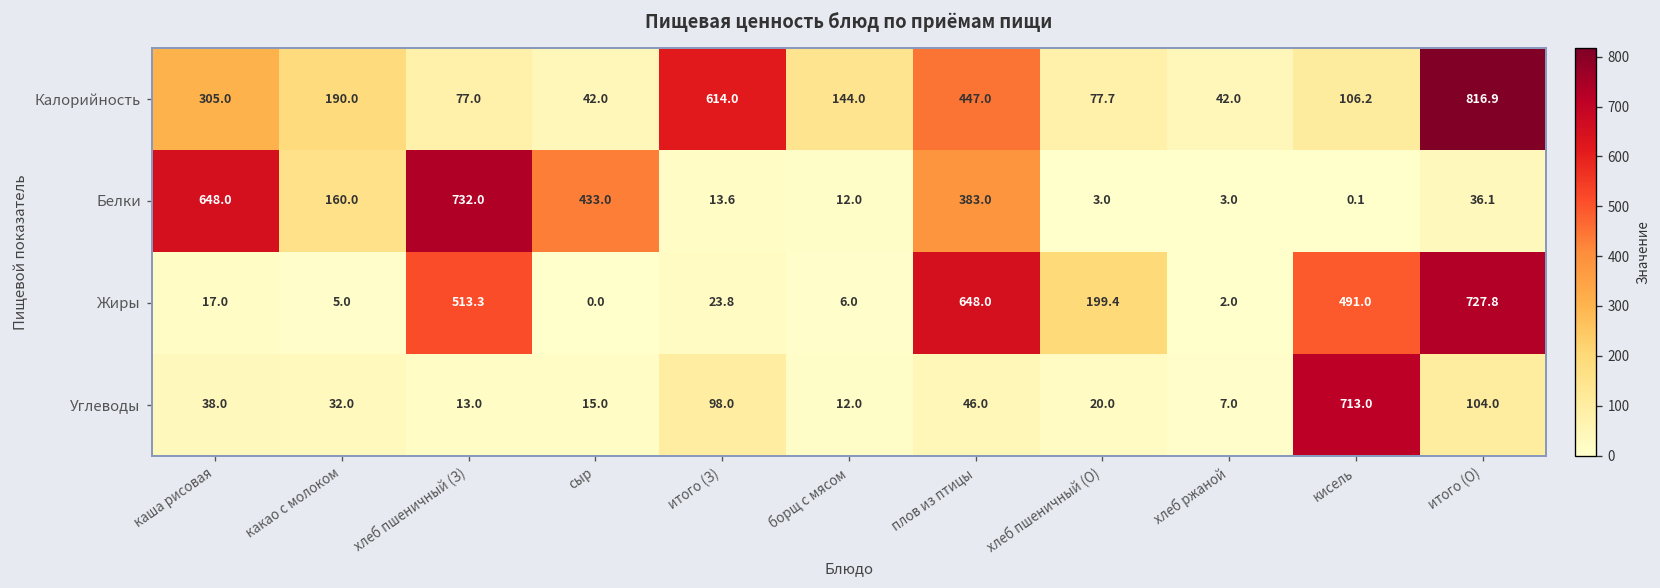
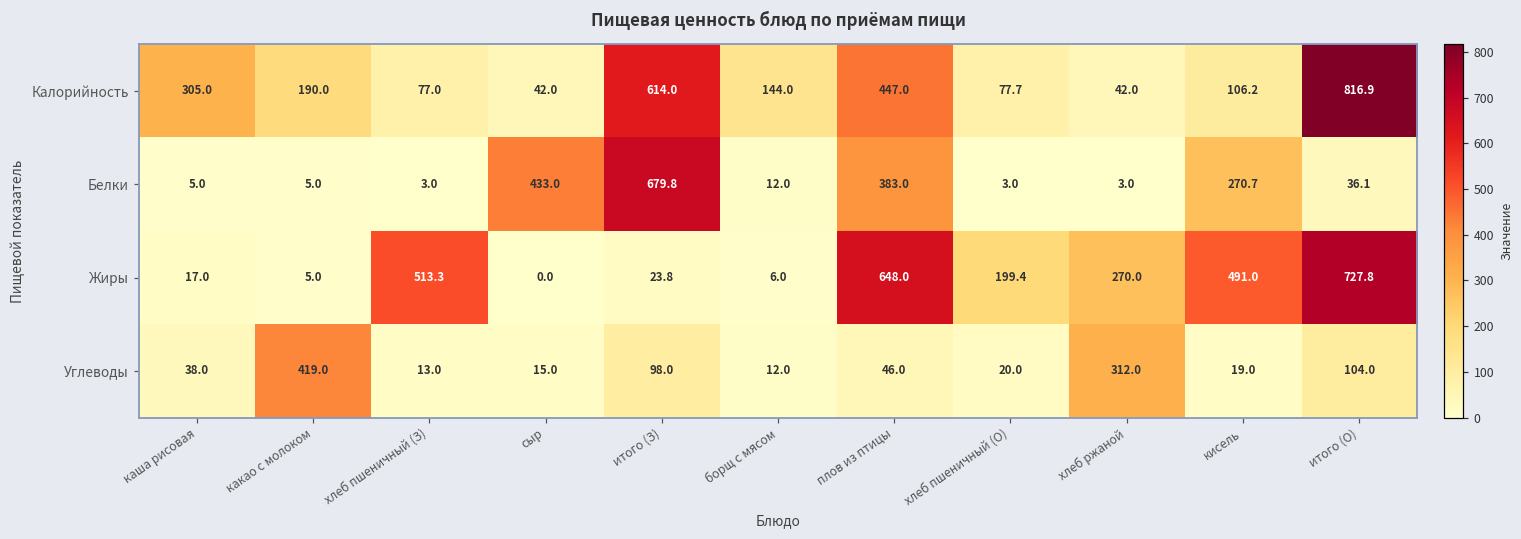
Белки, каша рисовая: 648.0 -> 5.0
Белки, какао с молоком: 160.0 -> 5.0
Белки, хлеб пшеничный (З): 732.0 -> 3.0
Белки, итого (З): 13.6 -> 679.8
Белки, кисель: 0.1 -> 270.7
Жиры, хлеб ржаной: 2.0 -> 270.0
Углеводы, какао с молоком: 32.0 -> 419.0
Углеводы, хлеб ржаной: 7.0 -> 312.0
Углеводы, кисель: 713.0 -> 19.0
